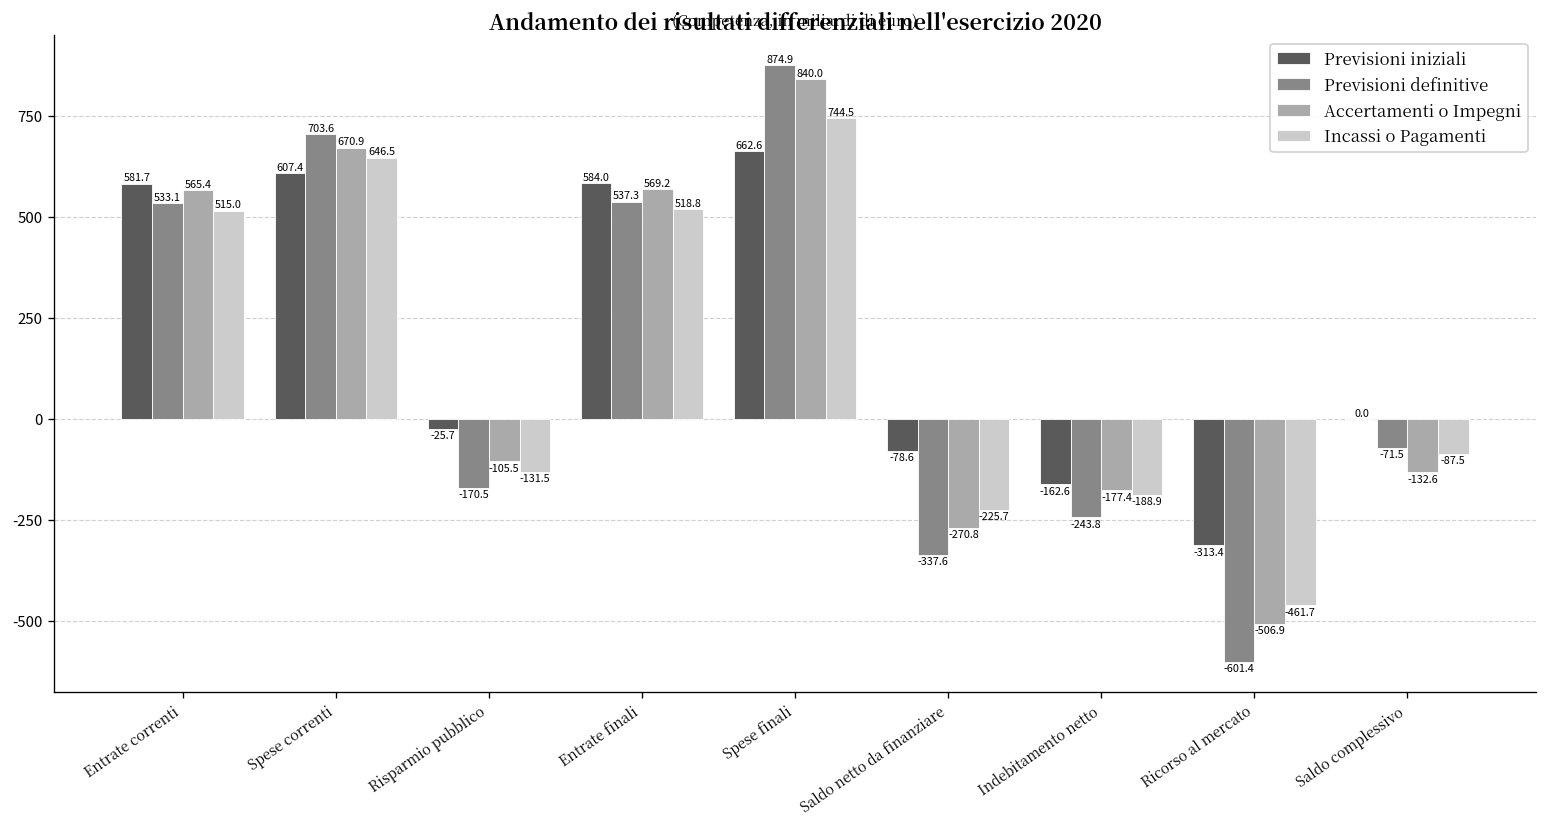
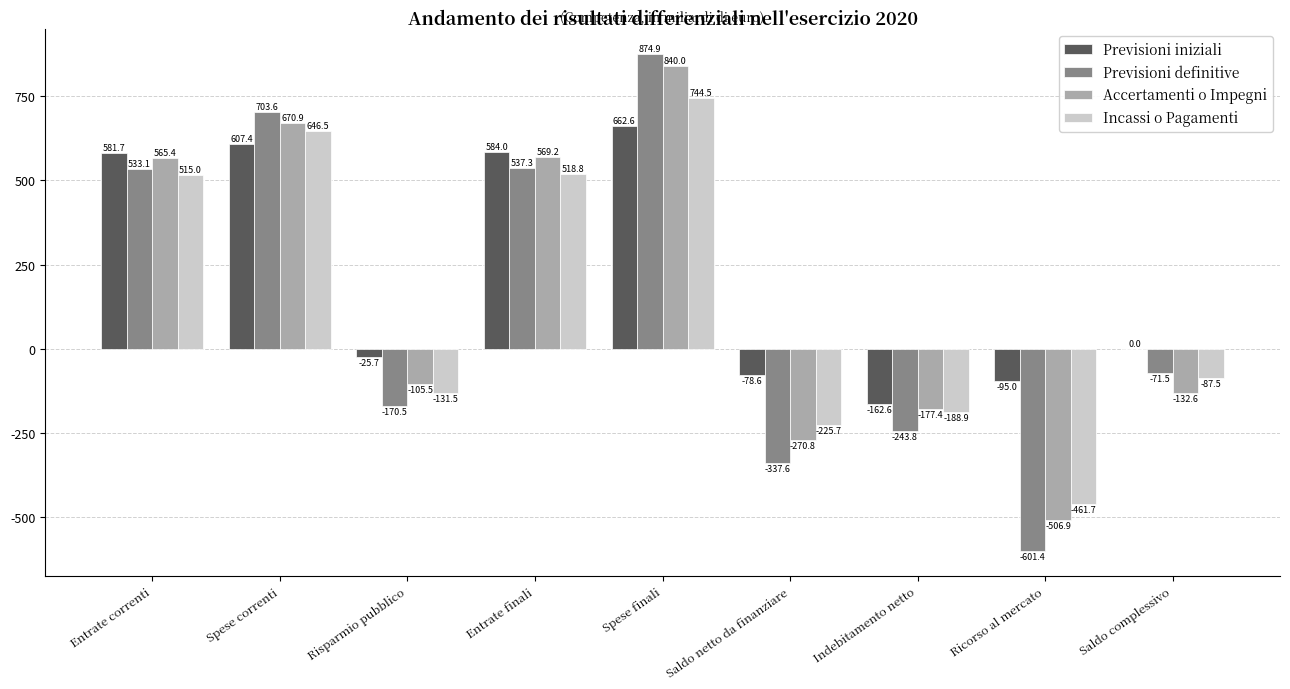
Previsioni iniziali, Ricorso al mercato: -313.4 -> -95.0
